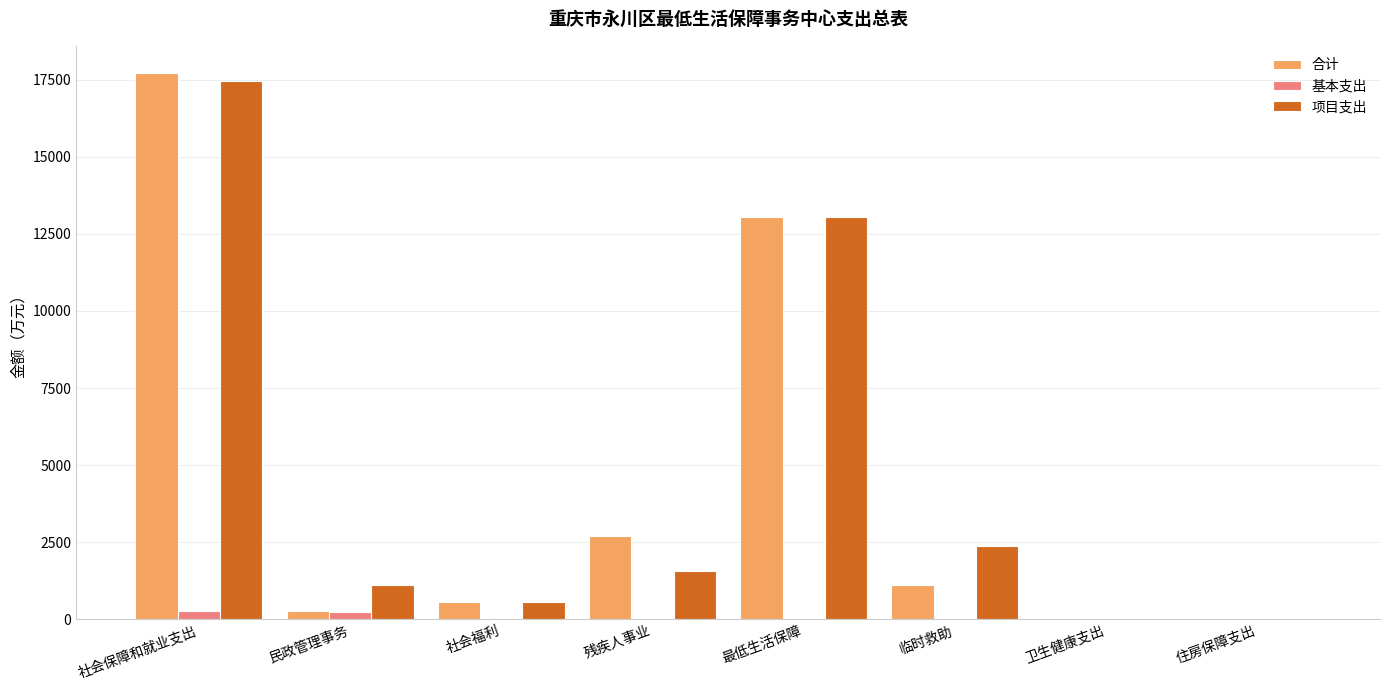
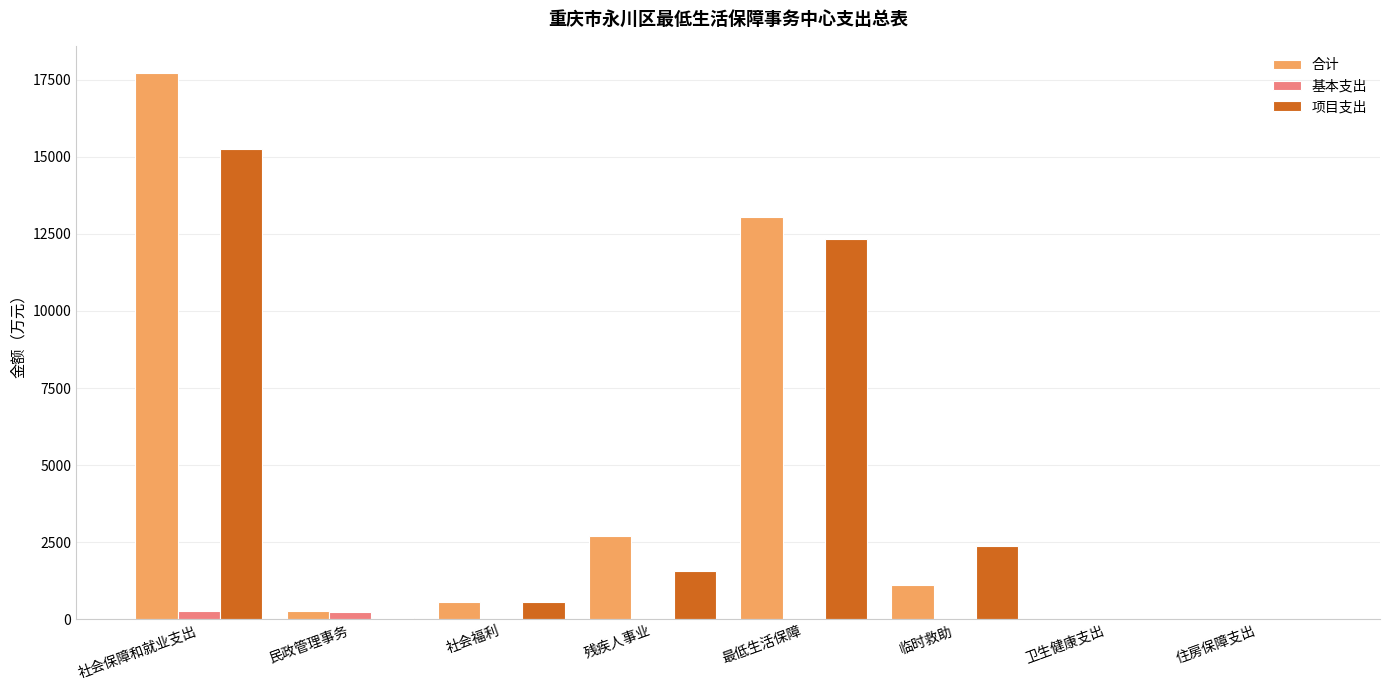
项目支出, 社会保障和就业支出: 17500 -> 15300
项目支出, 民政管理事务: 1100 -> 0
项目支出, 最低生活保障: 13100 -> 12300
